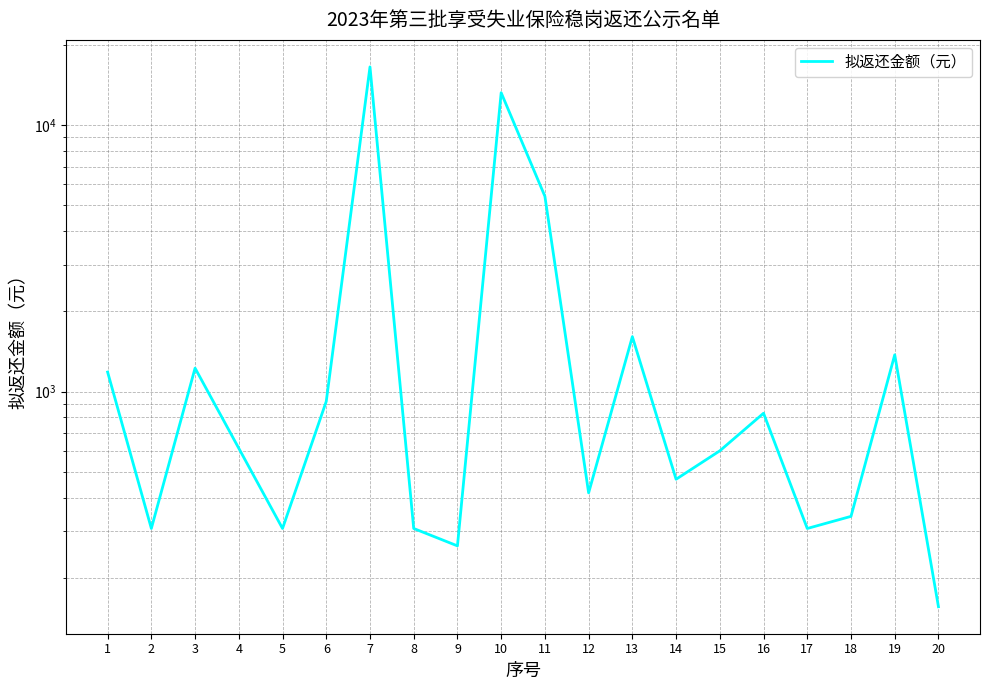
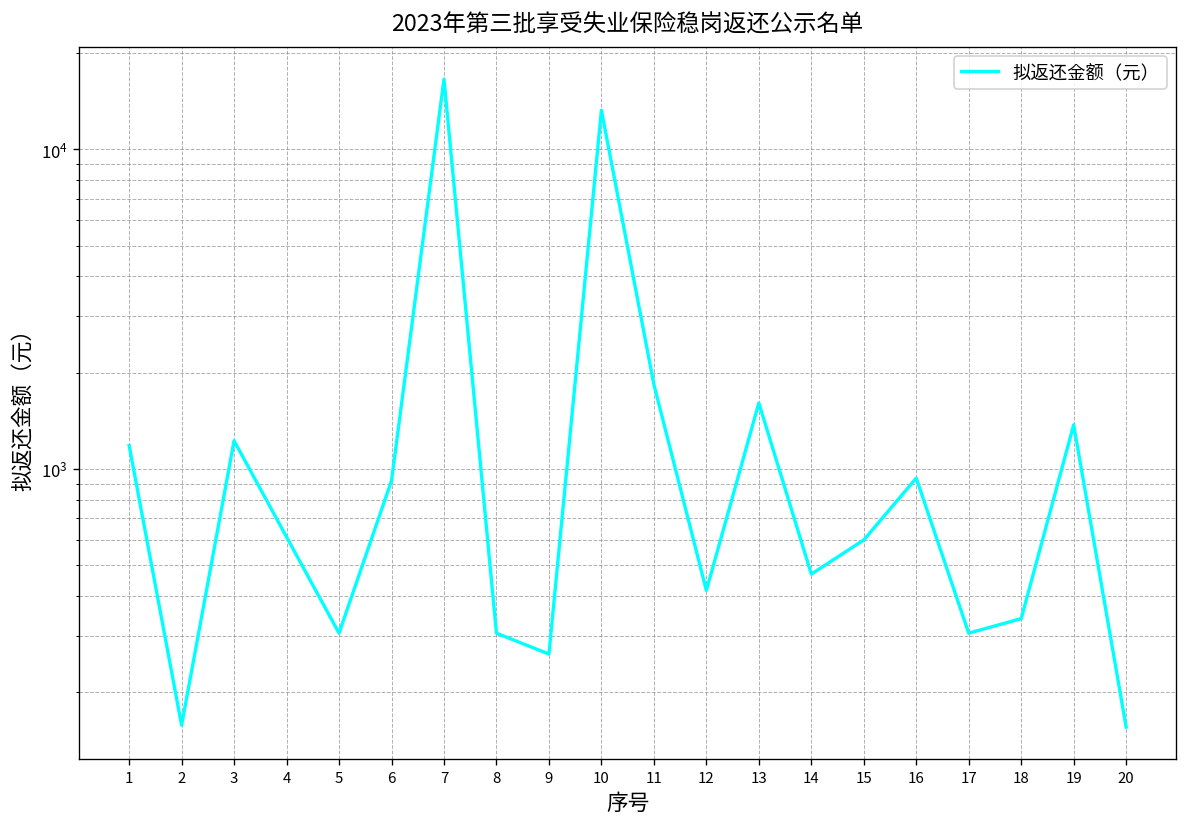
2: 310 -> 160
11: 5400 -> 1800
16: 830 -> 940
